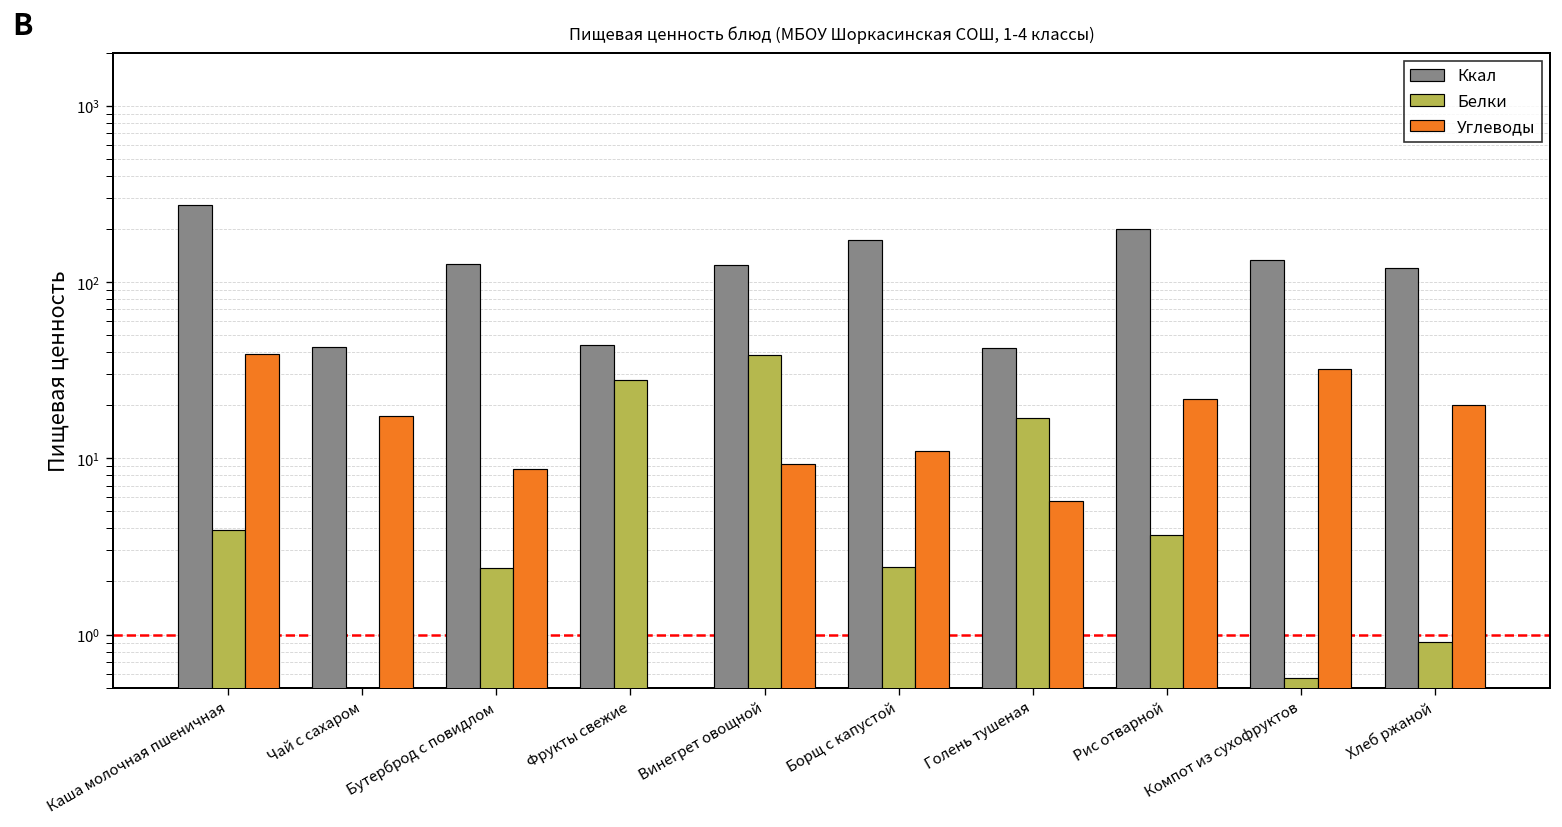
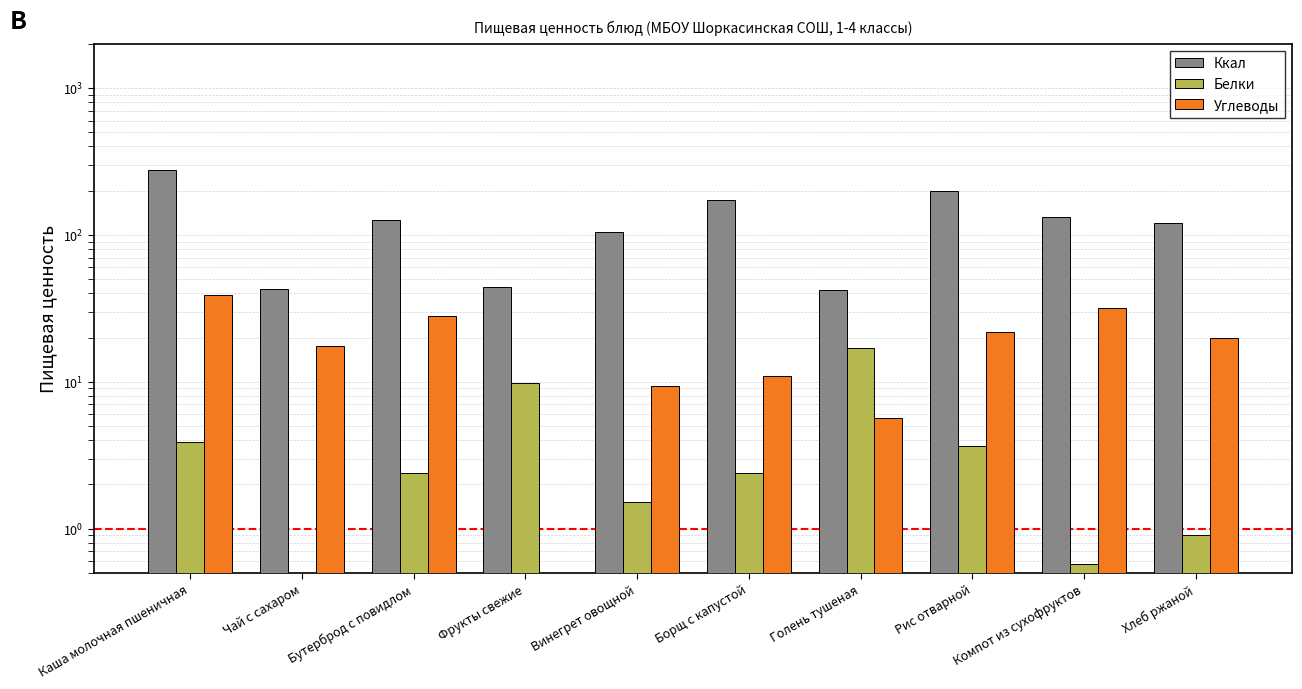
Углеводы, Бутерброд с повидлом: 9 -> 28
Белки, Фрукты свежие: 28 -> 10
Ккал, Винегрет овощной: 120 -> 100
Белки, Винегрет овощной: 39 -> 1.5
